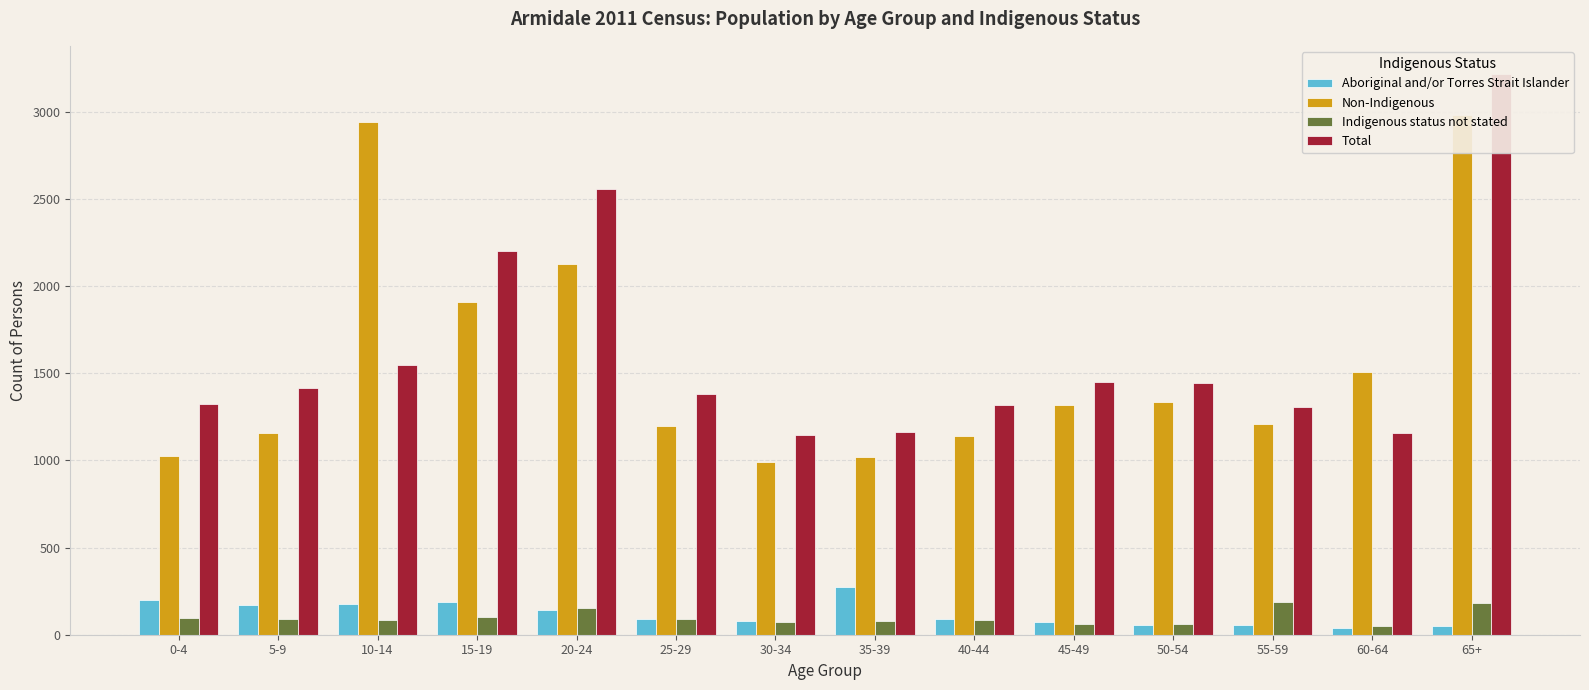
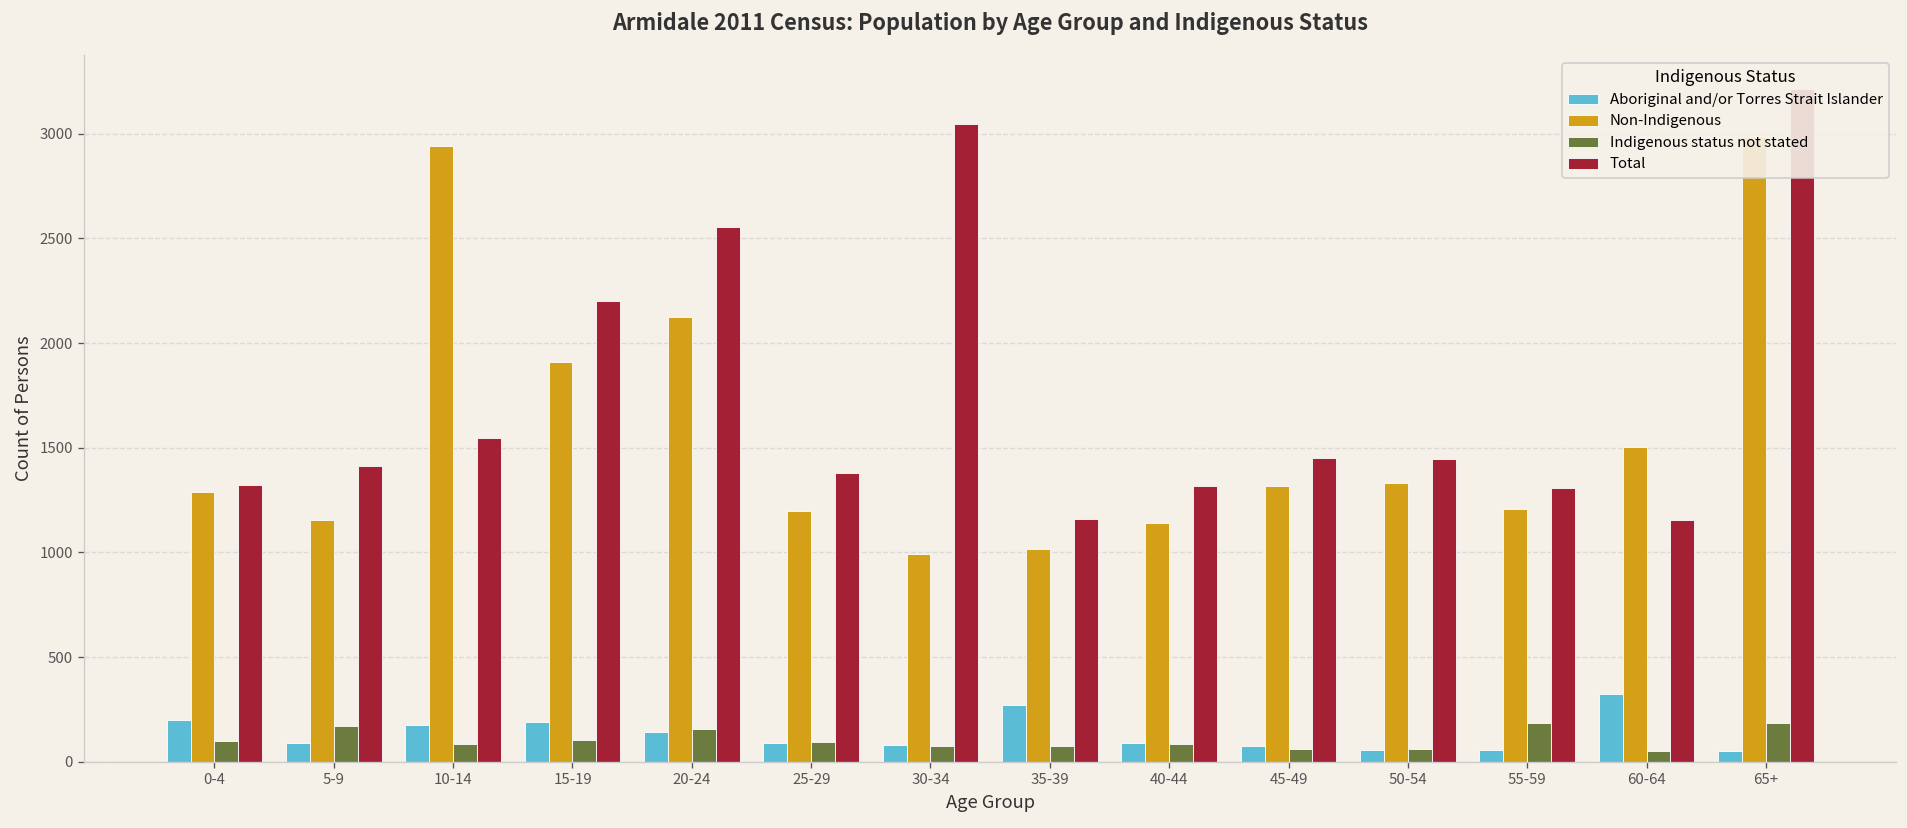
Non-Indigenous, 0-4: 1030 -> 1290
Aboriginal and/or Torres Strait Islander, 5-9: 170 -> 90
Indigenous status not stated, 5-9: 90 -> 170
Total, 30-34: 1140 -> 3050
Aboriginal and/or Torres Strait Islander, 60-64: 40 -> 320
